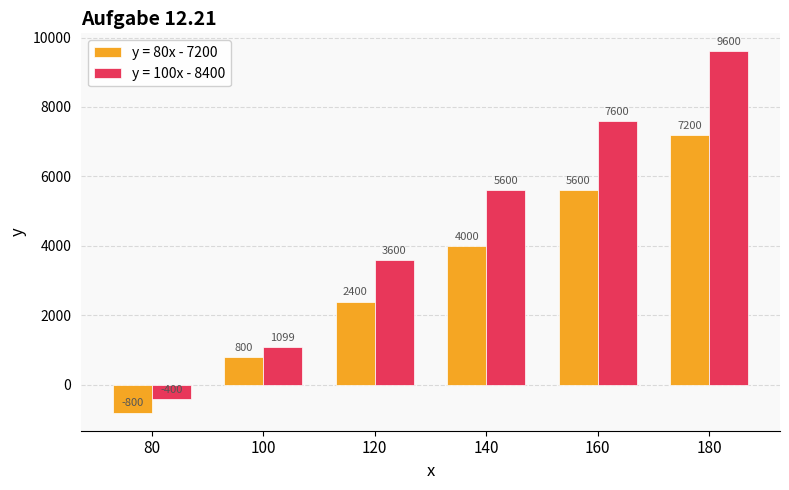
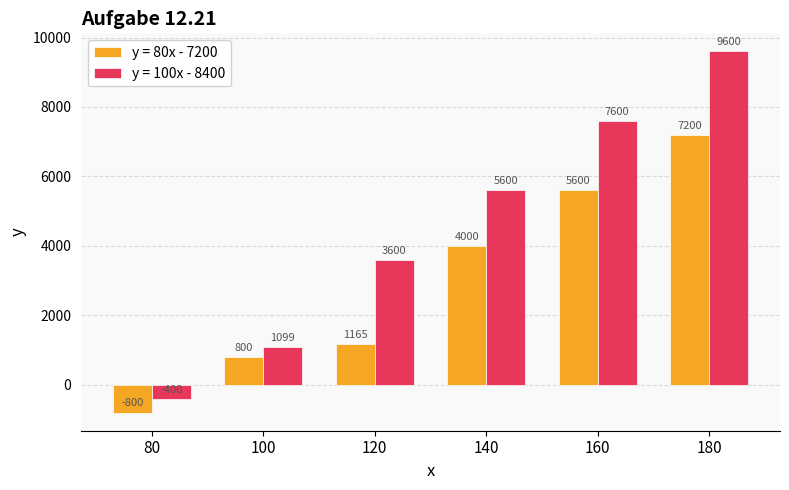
y = 80x - 7200, 120: 2400 -> 1165
